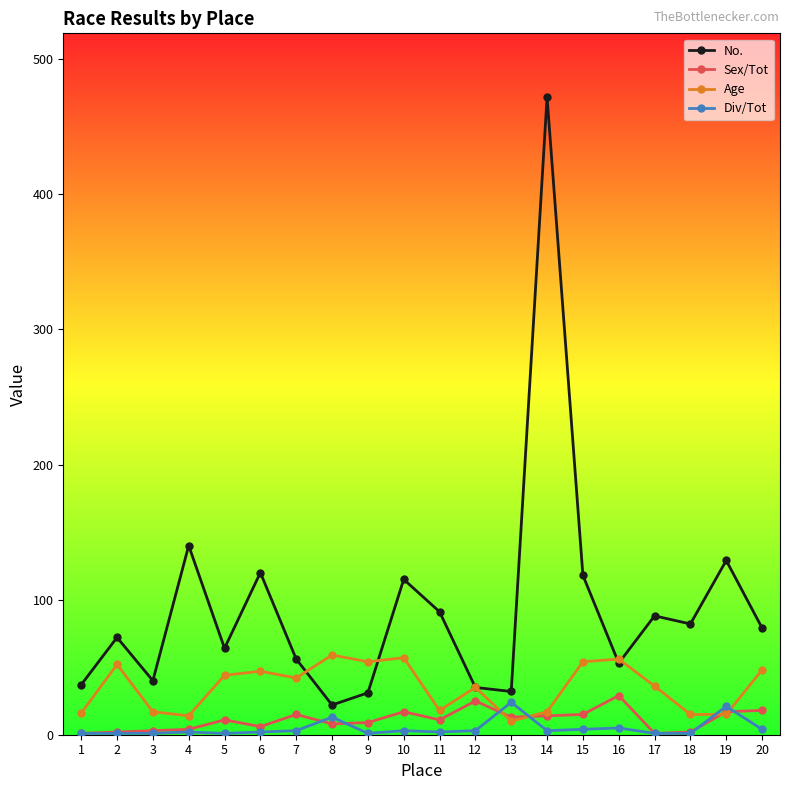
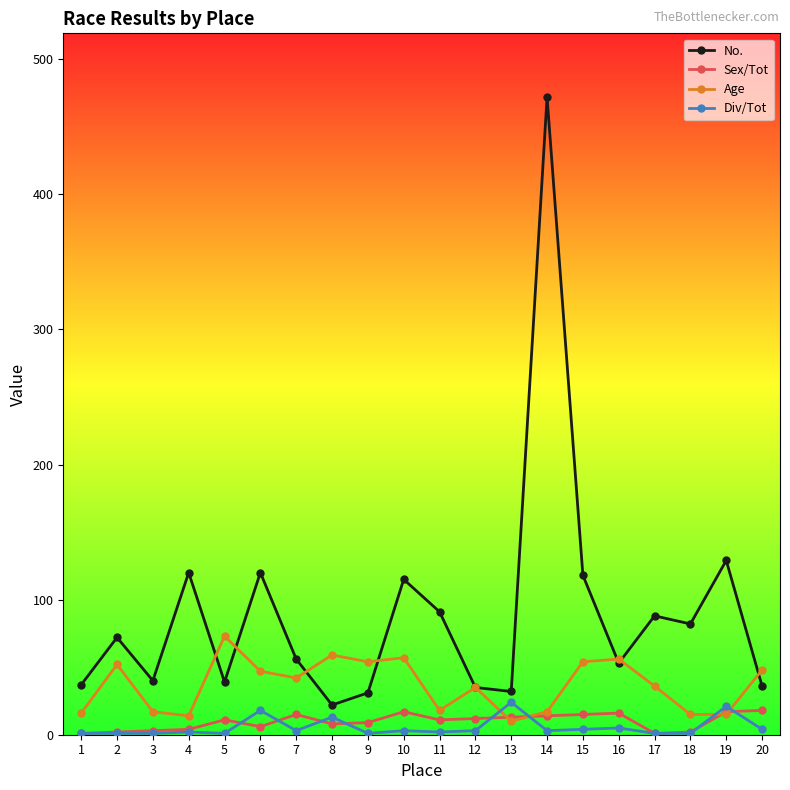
No., 4: 140 -> 120
No., 5: 64 -> 39
Age, 5: 44 -> 73
Div/Tot, 6: 2 -> 18
Sex/Tot, 12: 25 -> 12
Sex/Tot, 16: 29 -> 16
No., 20: 79 -> 36
